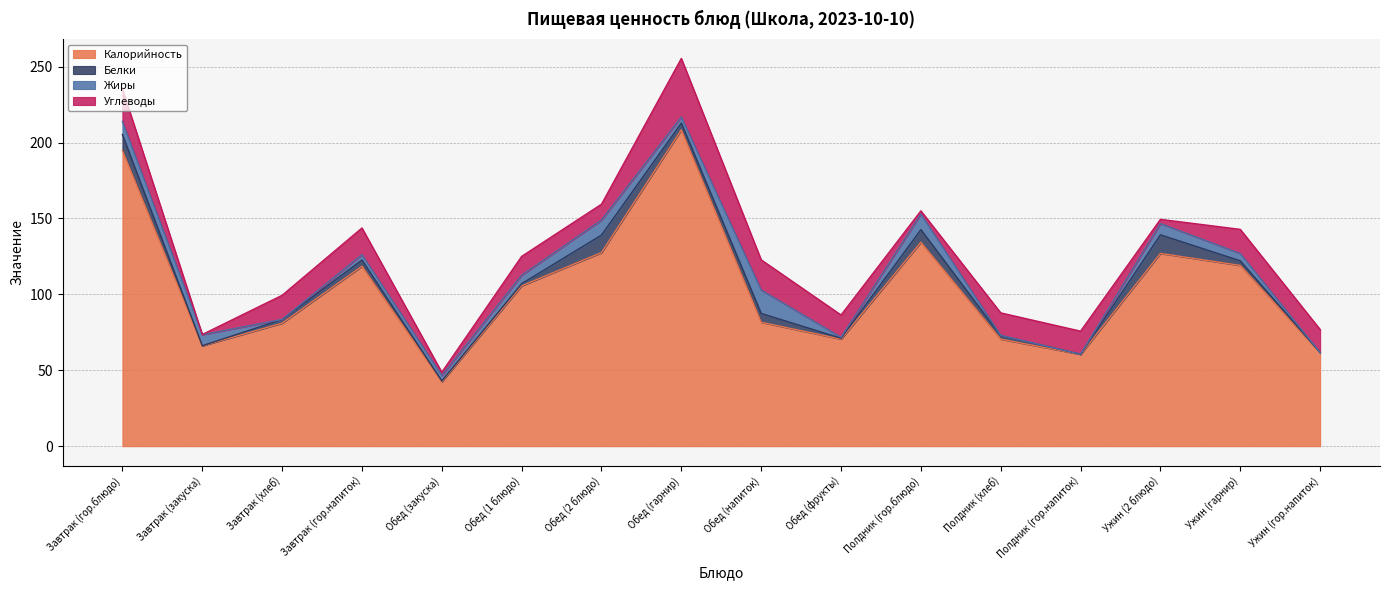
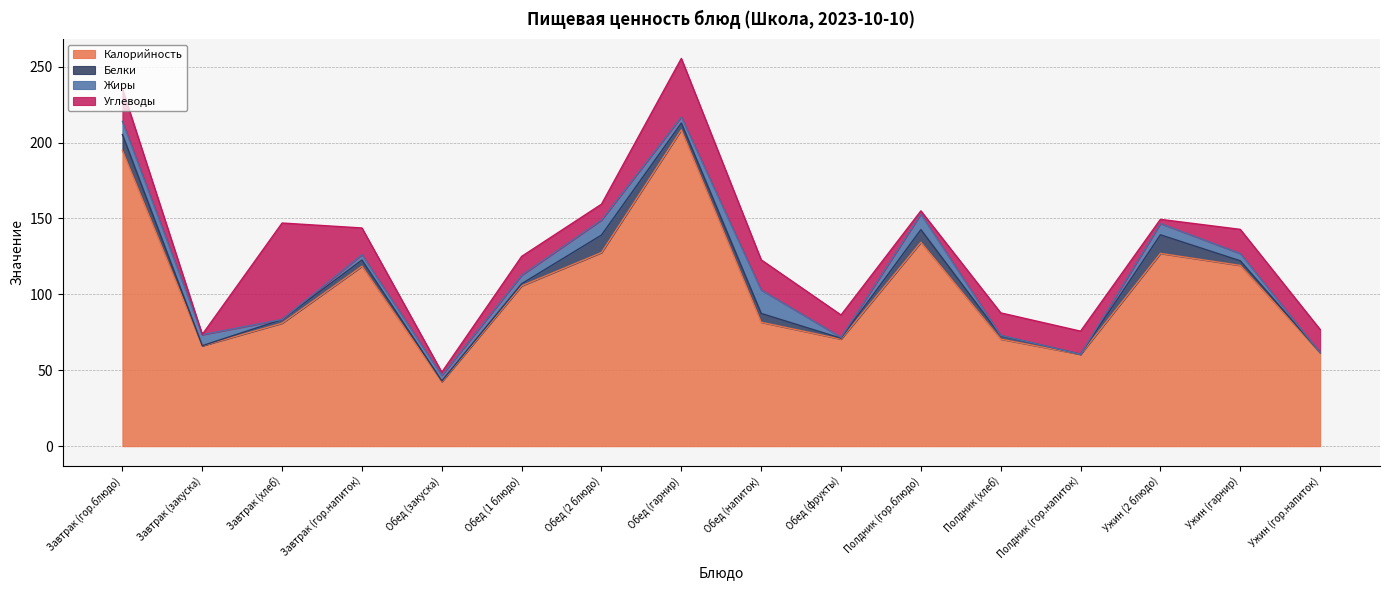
Углеводы, Завтрак (хлеб): 16 -> 64
